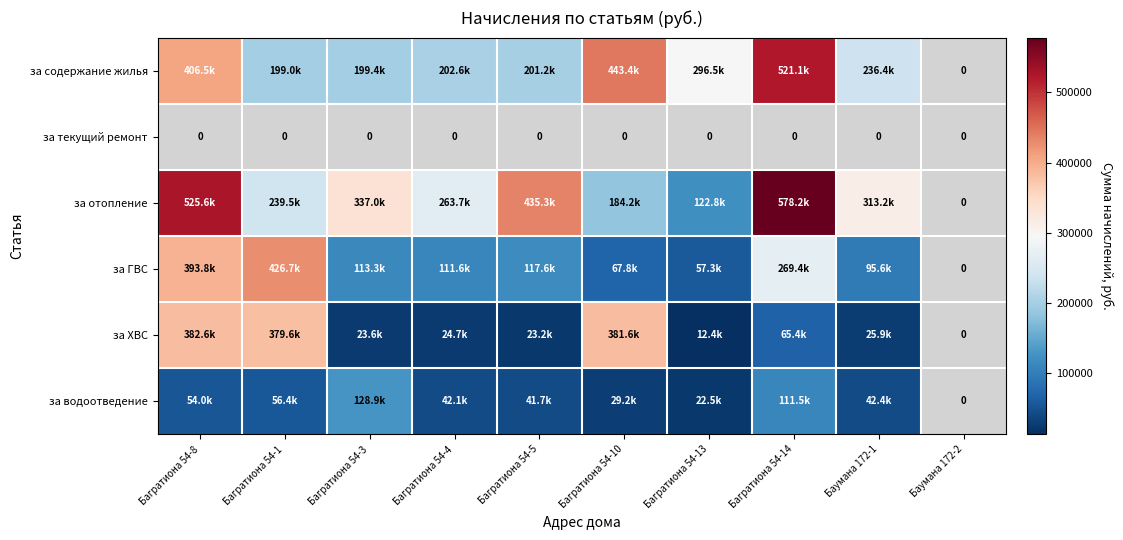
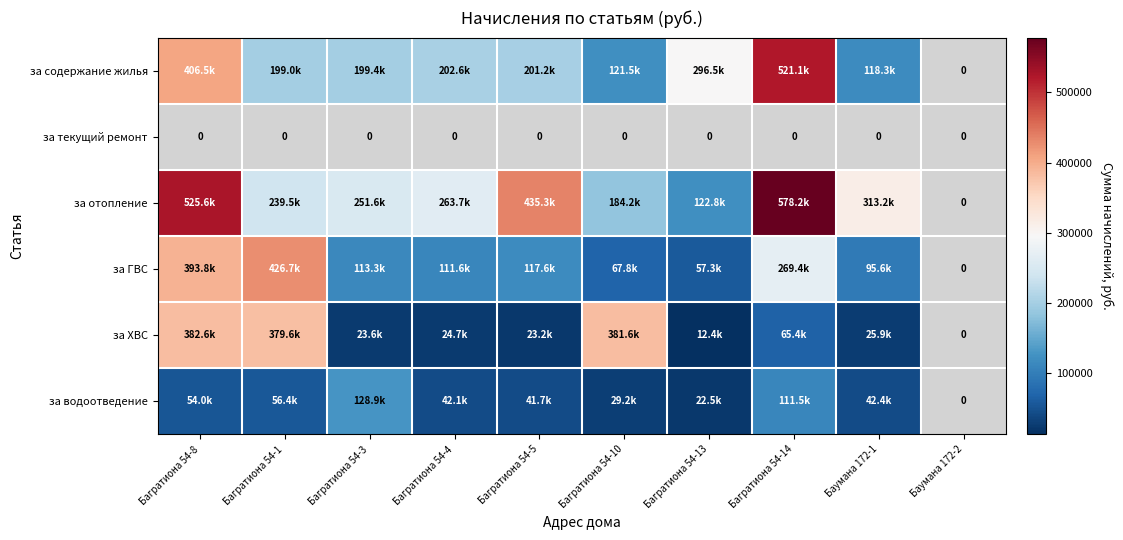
за содержание жилья, Багратиона 54-10: 443.4k -> 121.5k
за содержание жилья, Баумана 172-1: 236.4k -> 118.3k
за отопление, Багратиона 54-3: 337.0k -> 251.6k
